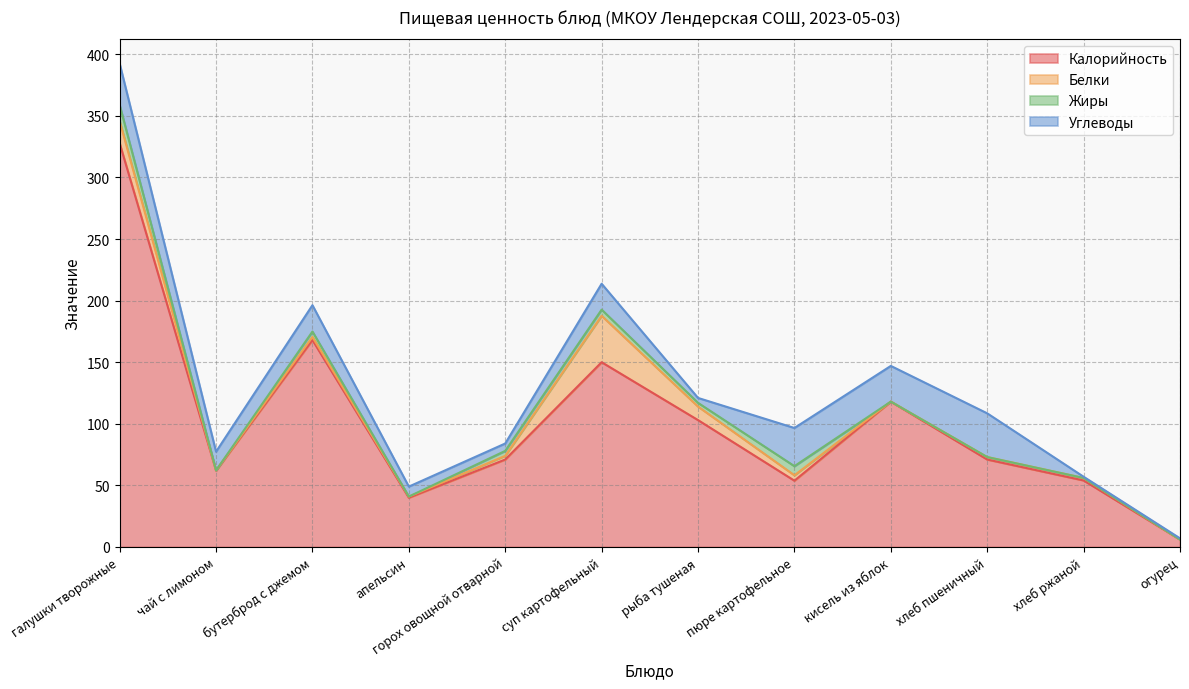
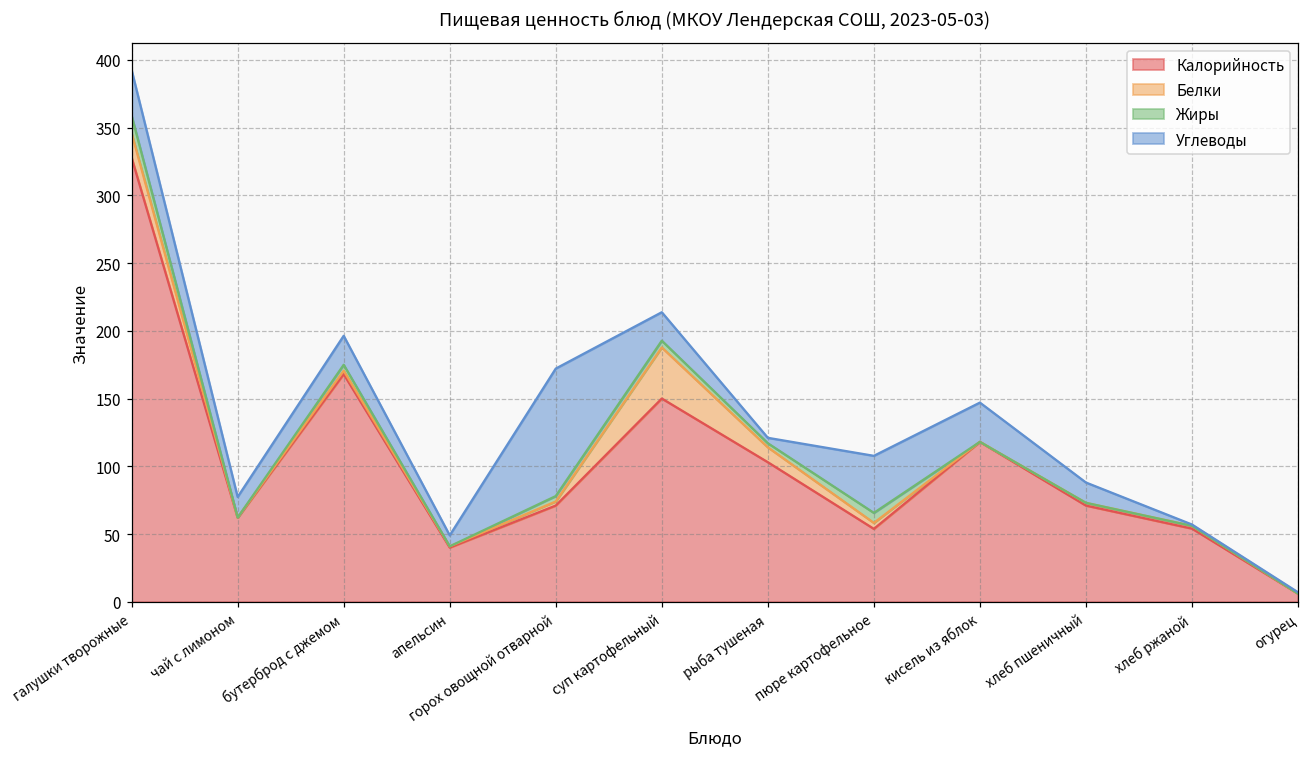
Углеводы, горох овощной отварной: 6 -> 94
Углеводы, пюре картофельное: 31 -> 42
Углеводы, хлеб пшеничный: 36 -> 15
